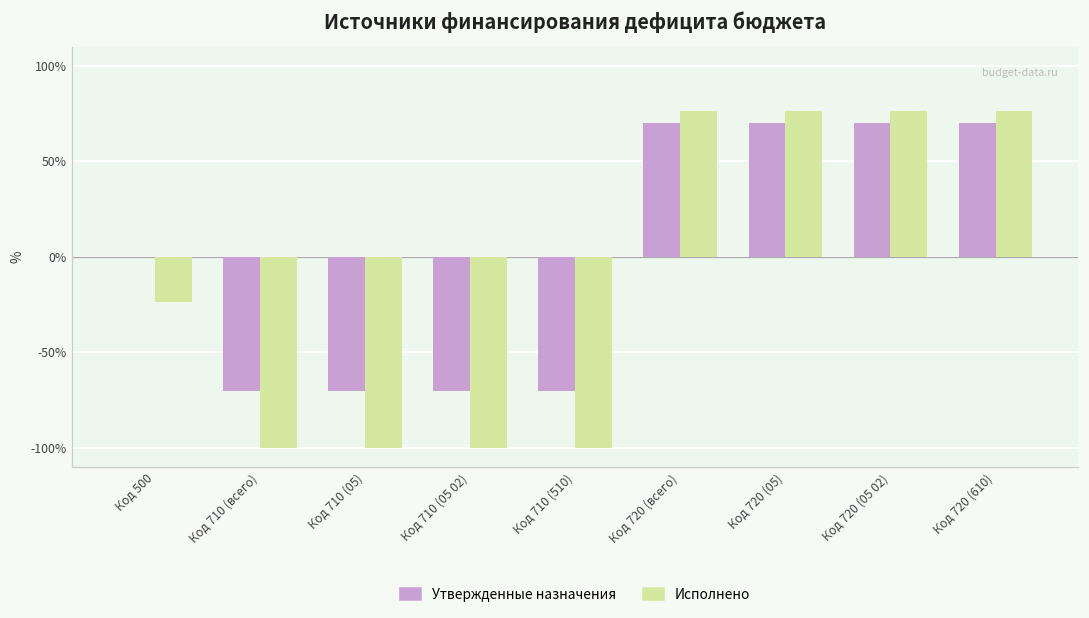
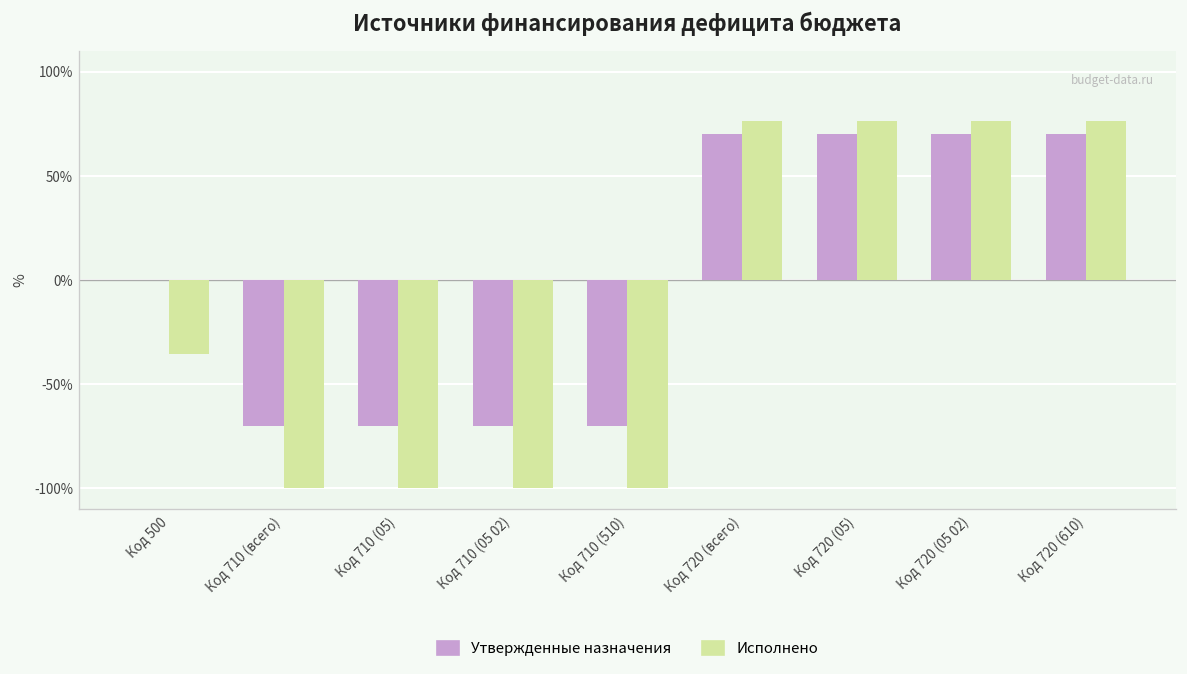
Исполнено, Код 500: -24% -> -36%
